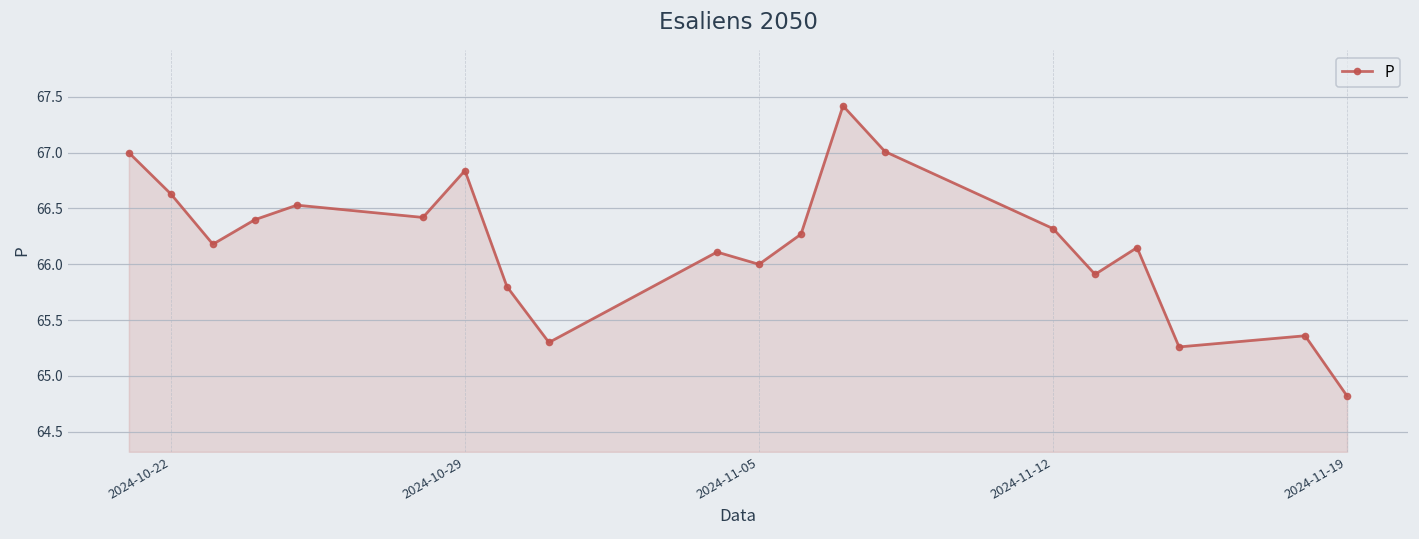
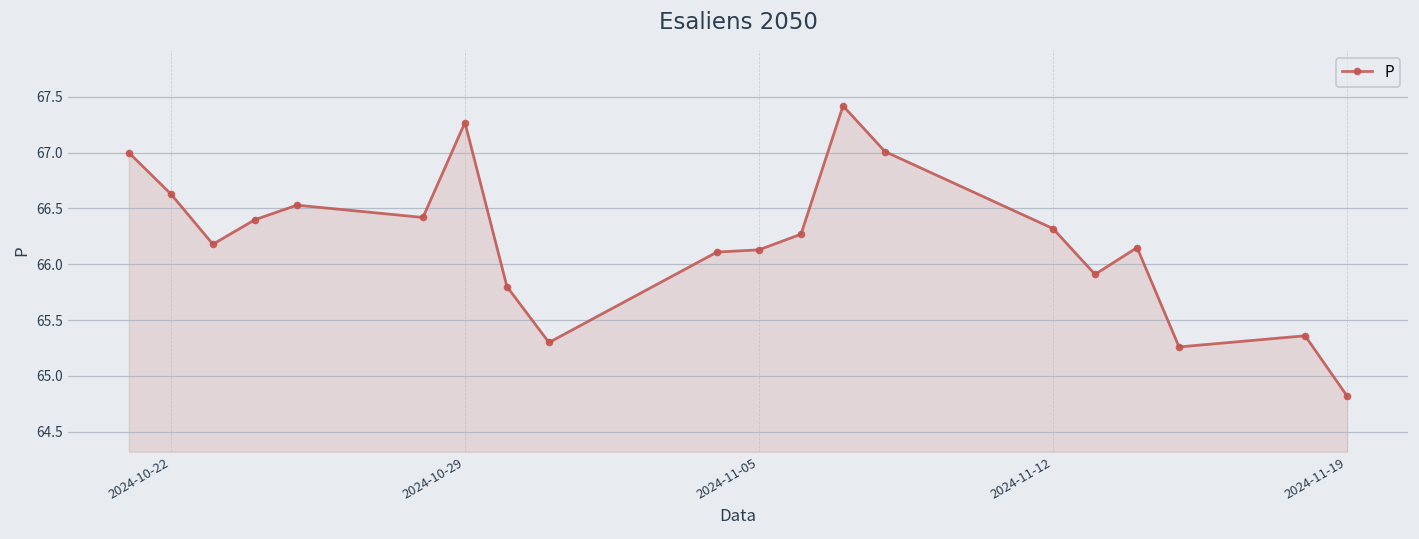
2024-10-29: 66.84 -> 67.27
2024-11-05: 66.00 -> 66.13
